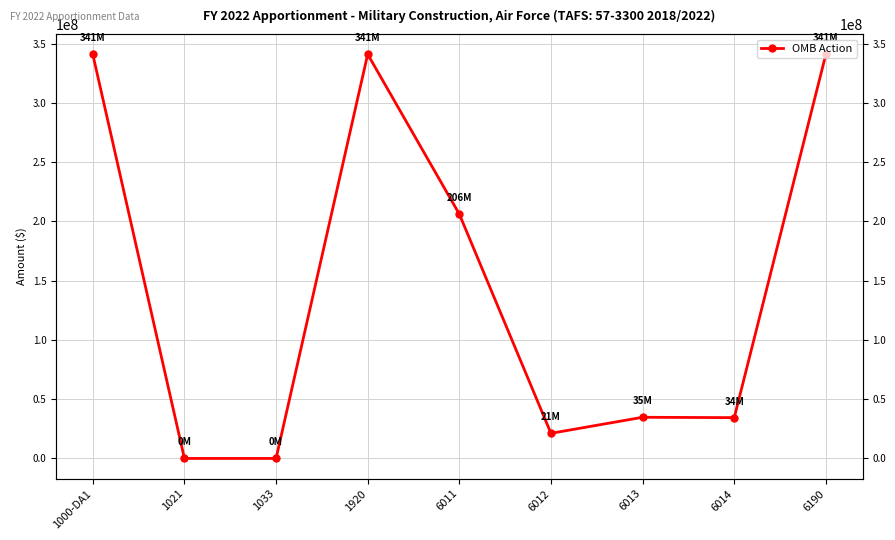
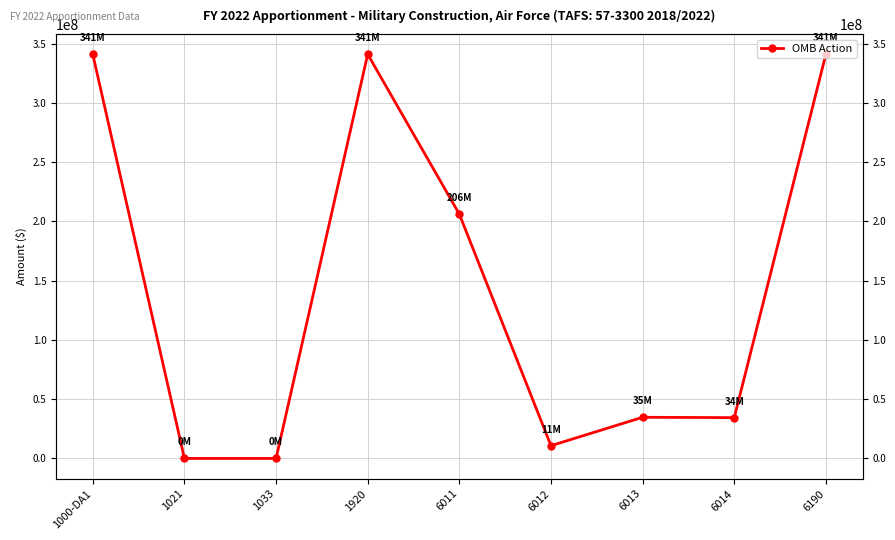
6012: 21M -> 11M
